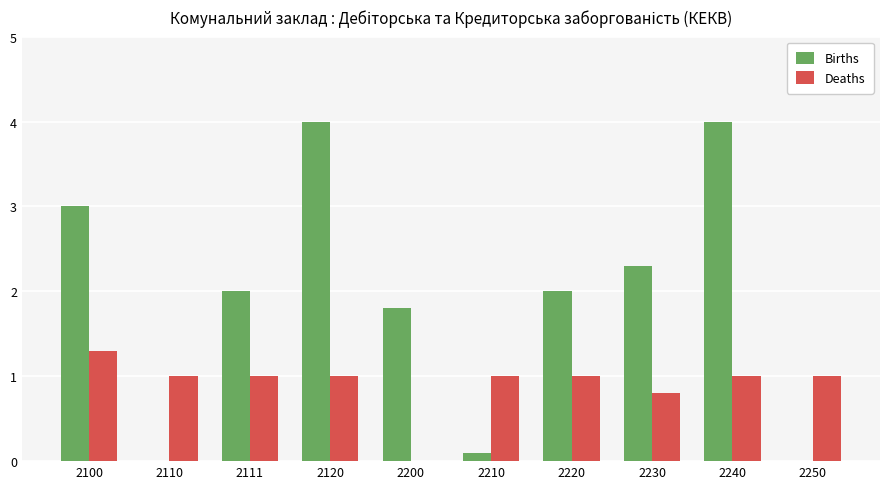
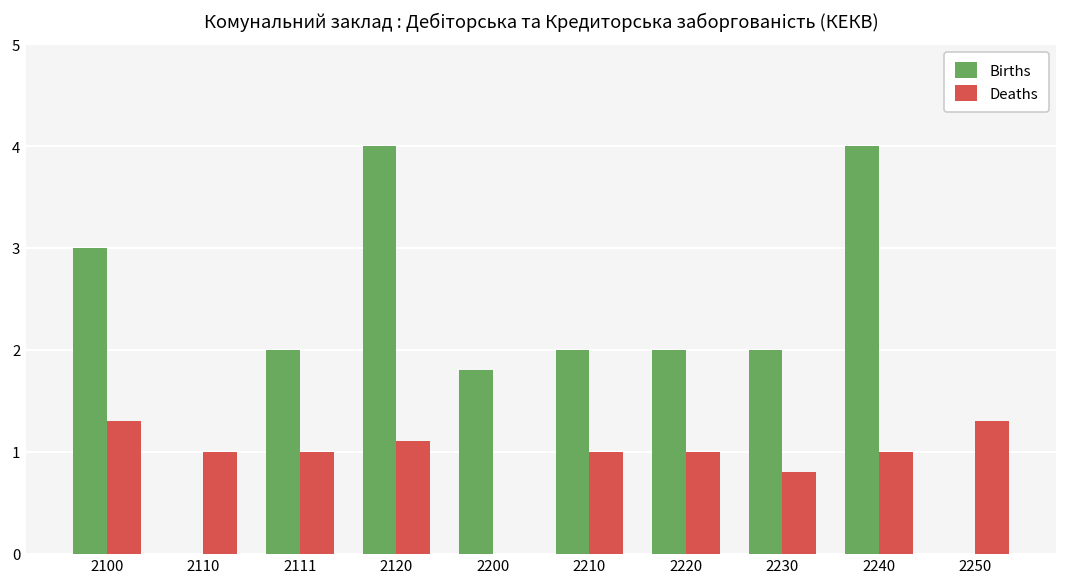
Deaths, 2120: 1.0 -> 1.1
Births, 2210: 0.1 -> 2.0
Births, 2230: 2.3 -> 2.0
Deaths, 2250: 1.0 -> 1.3
